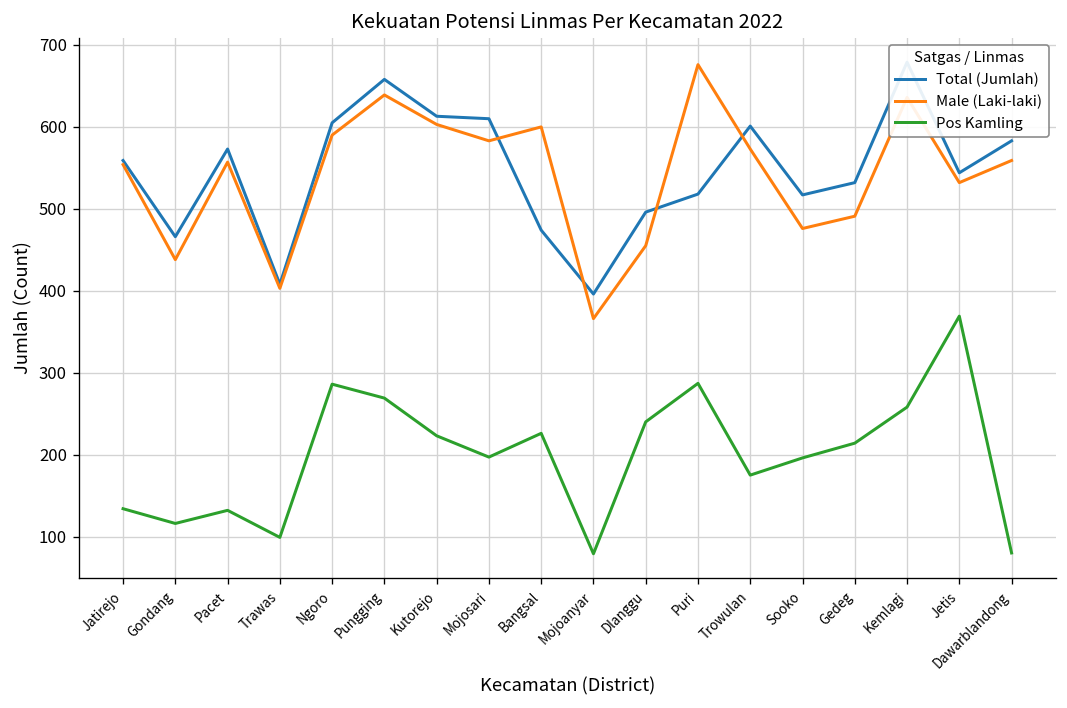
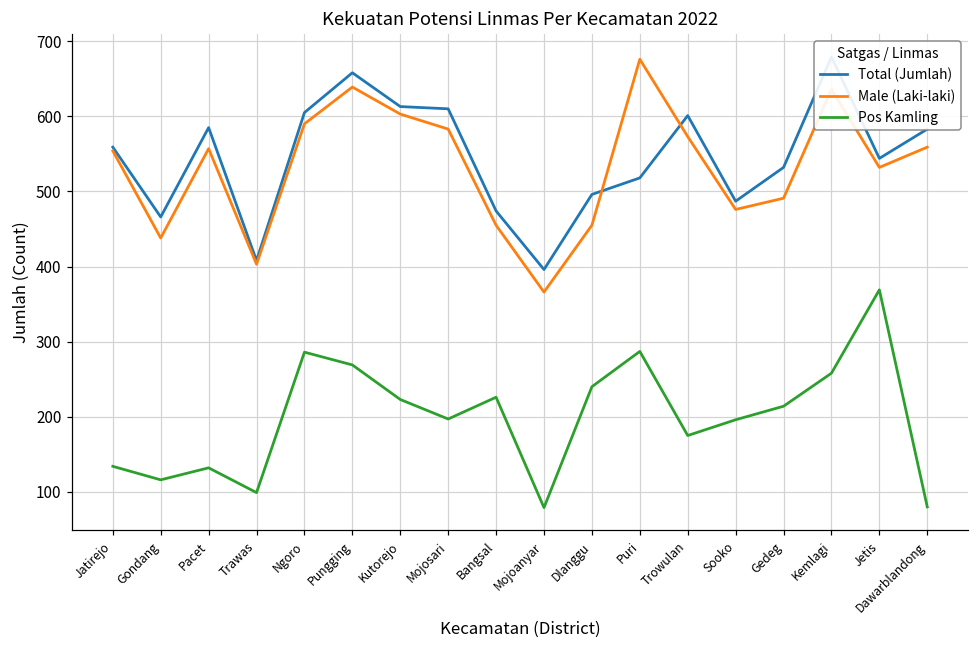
Total (Jumlah), Pacet: 570 -> 590
Male (Laki-laki), Bangsal: 600 -> 460
Total (Jumlah), Sooko: 520 -> 490
